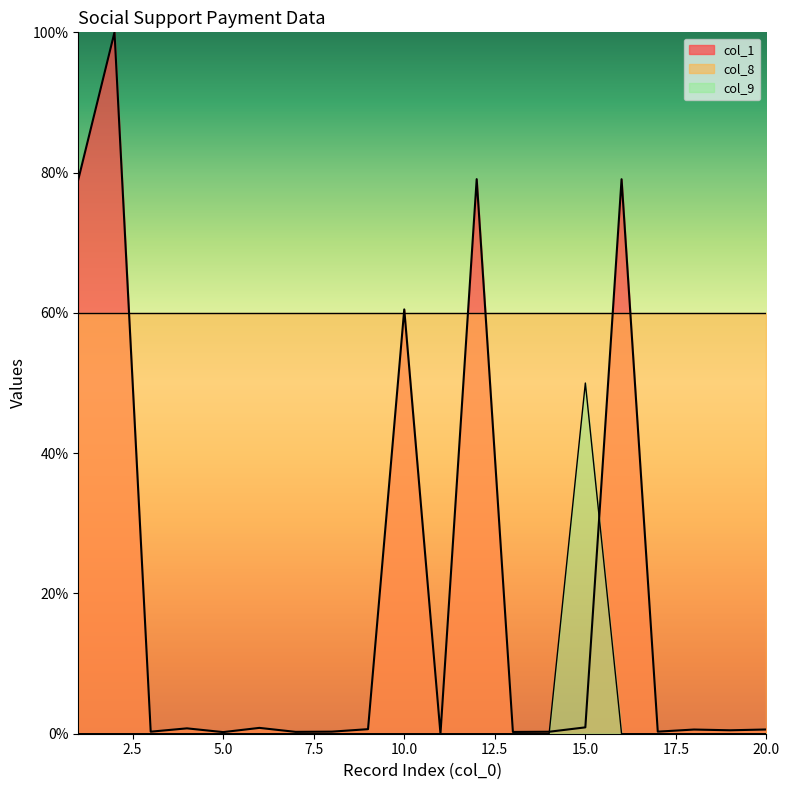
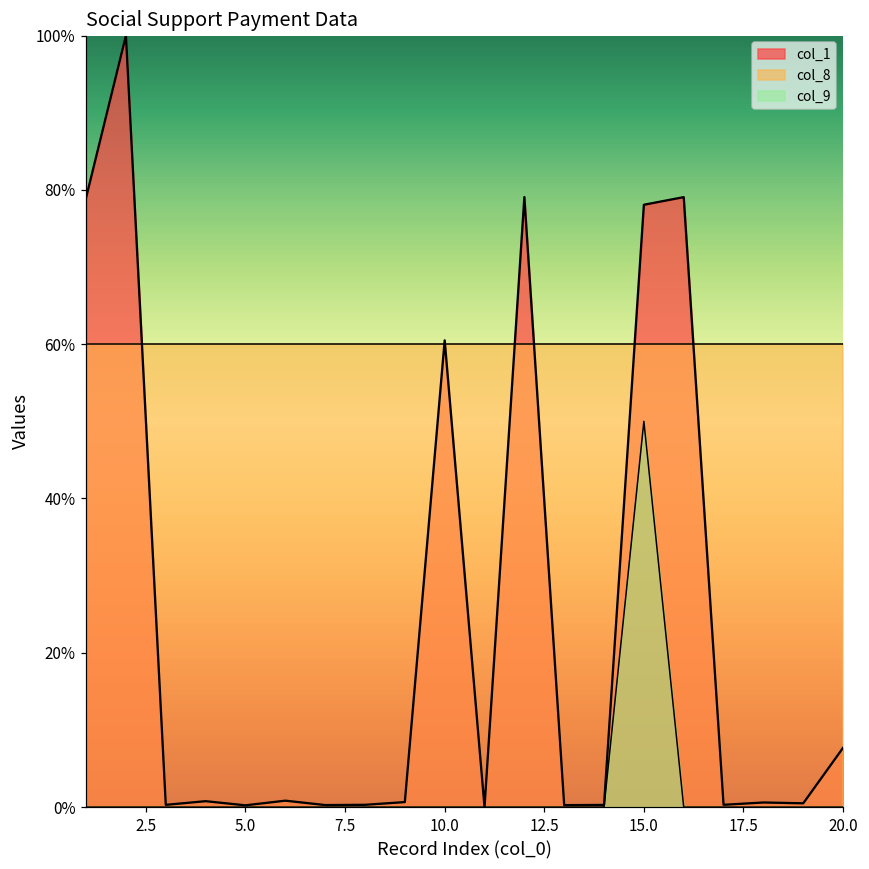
col_1, 15.0: 1% -> 78%
col_1, 20.0: 1% -> 8%
